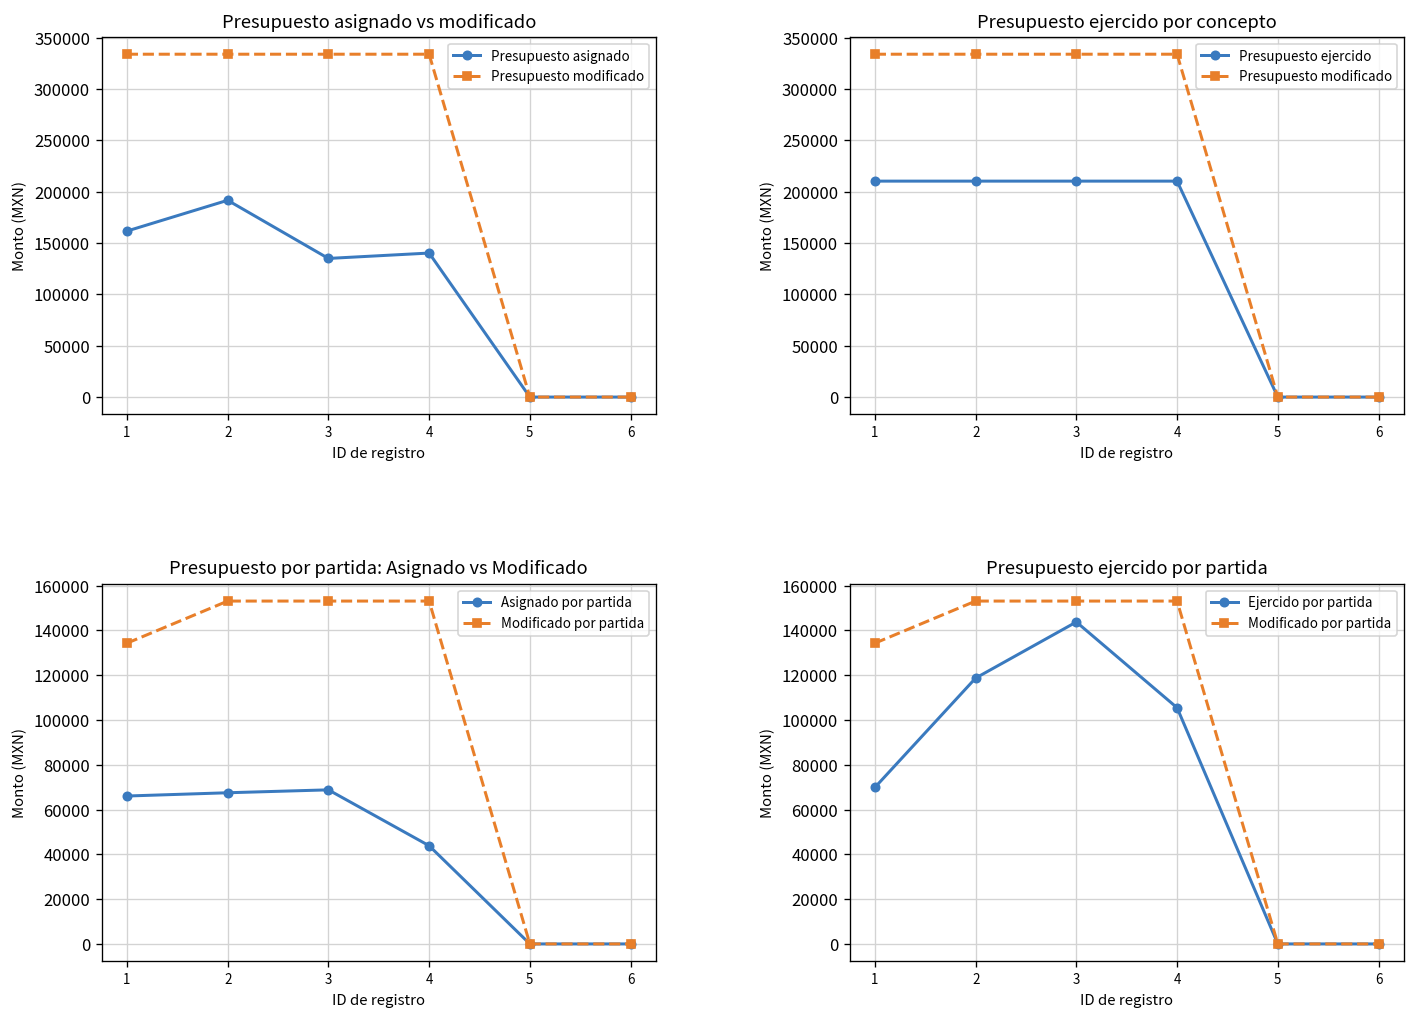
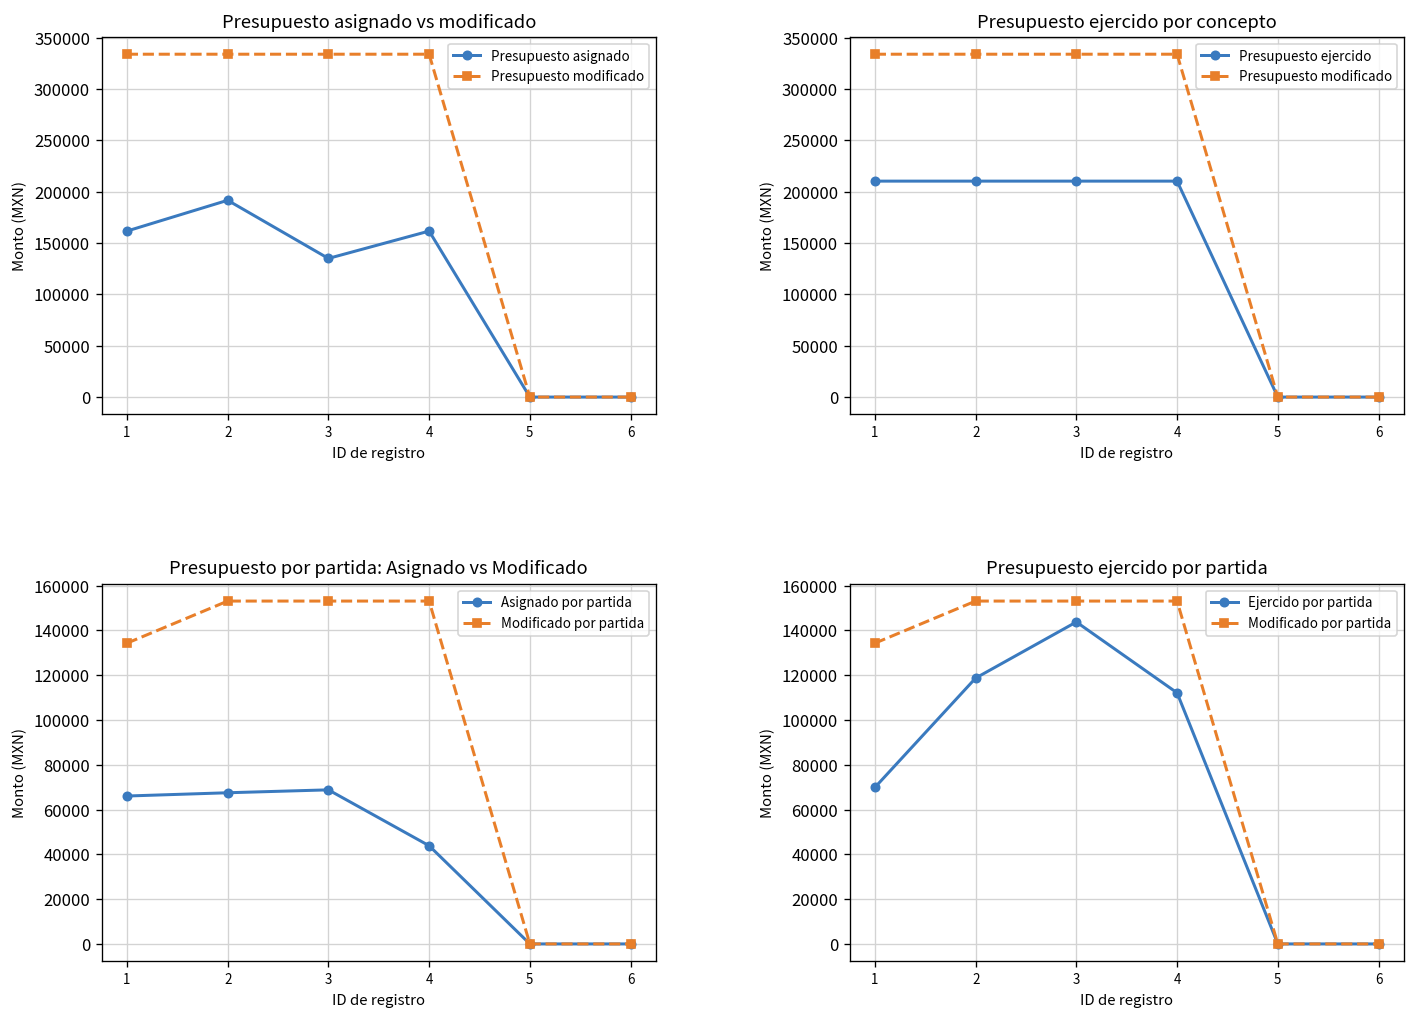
Presupuesto asignado vs modificado, Presupuesto asignado, 4: 140000 -> 160000
Presupuesto ejercido por partida, Ejercido por partida, 4: 105000 -> 112000
